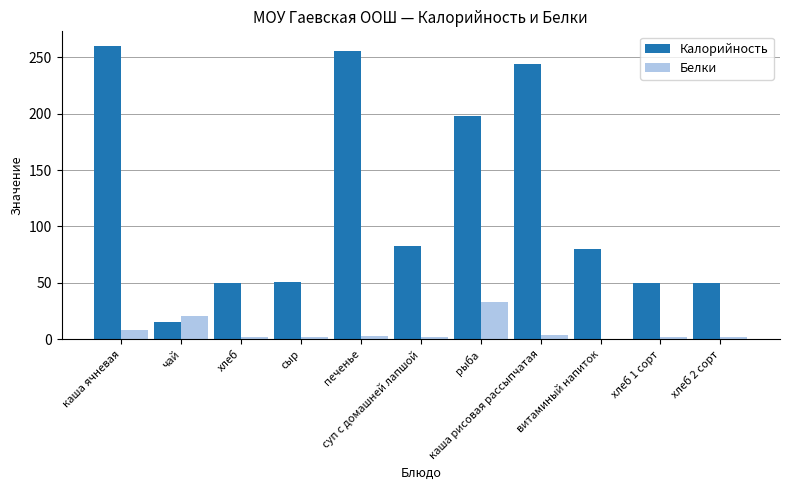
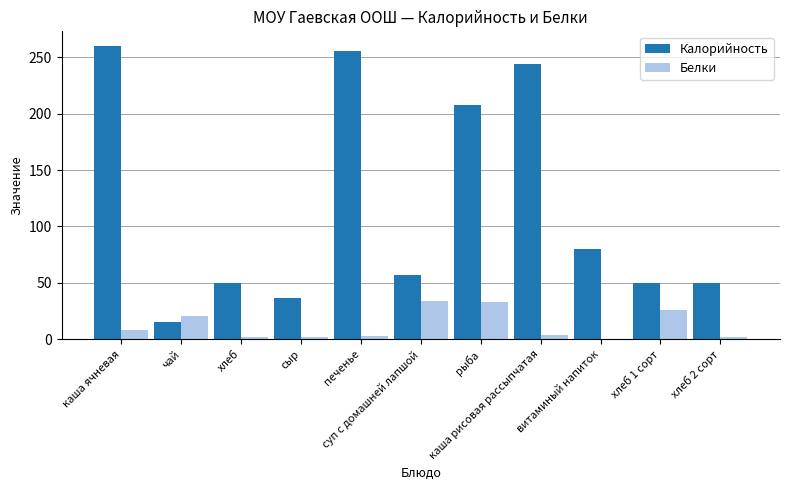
Калорийность, сыр: 50 -> 36
Калорийность, суп с домашней лапшой: 83 -> 57
Белки, суп с домашней лапшой: 2 -> 34
Калорийность, рыба: 198 -> 207
Белки, хлеб 1 сорт: 2 -> 26
